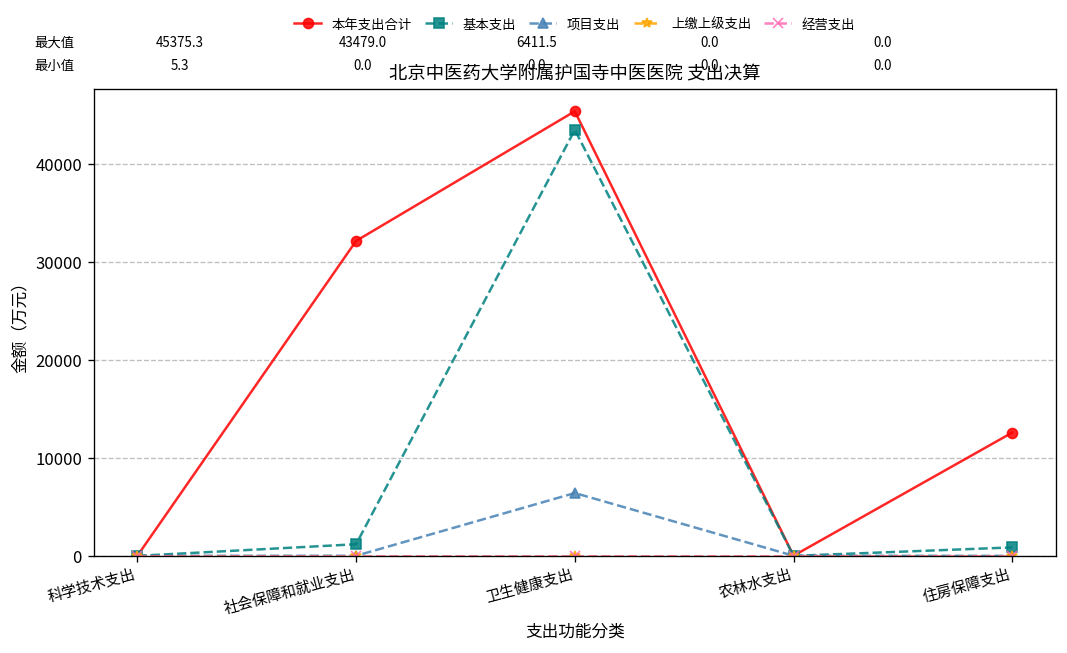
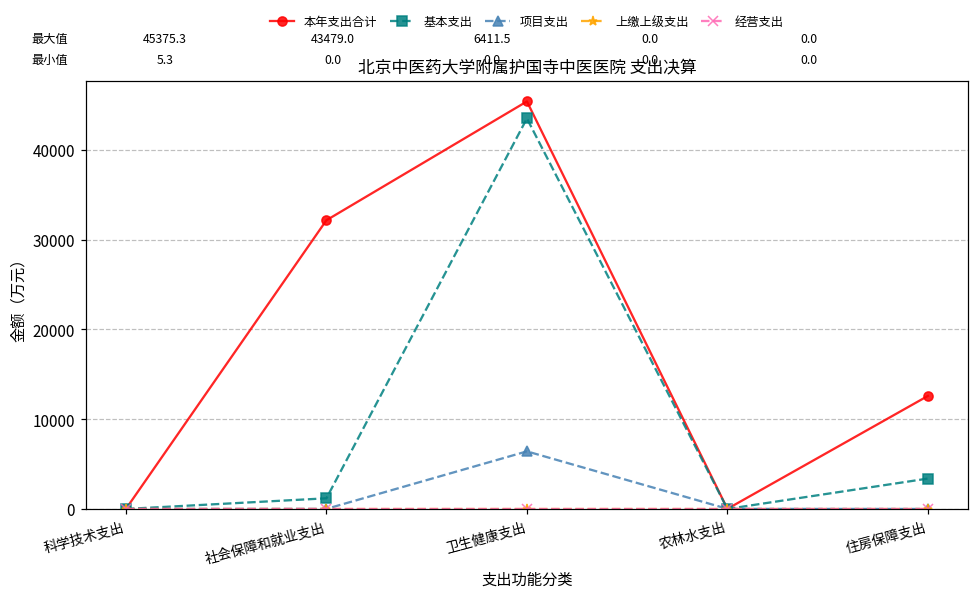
基本支出, 住房保障支出: 1000 -> 3000
